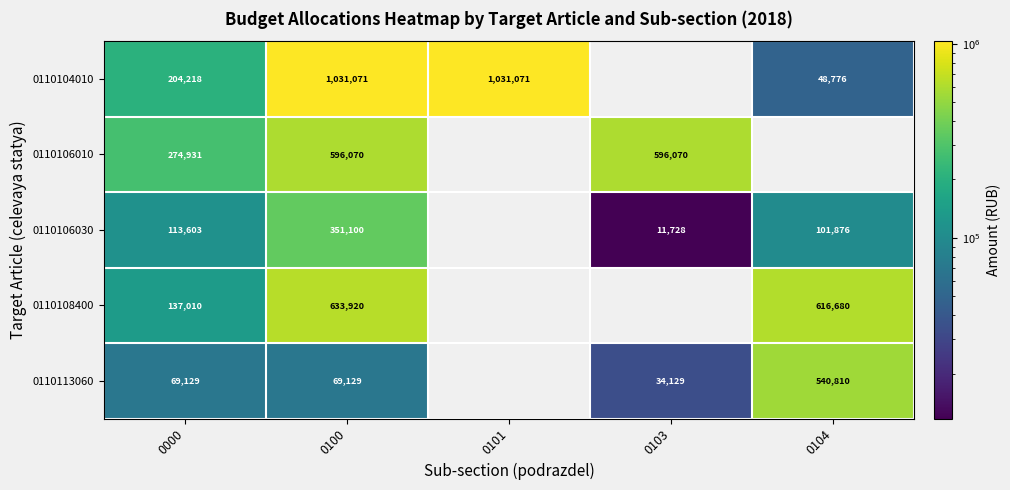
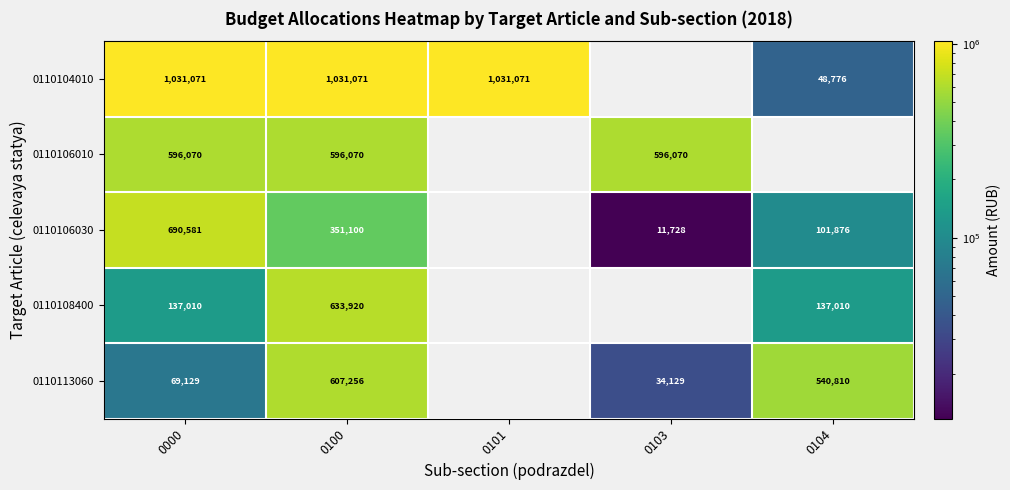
0110104010, 0000: 204,218 -> 1,031,071
0110106010, 0000: 274,931 -> 596,070
0110106030, 0000: 113,603 -> 690,581
0110108400, 0104: 616,680 -> 137,010
0110113060, 0100: 69,129 -> 607,256
